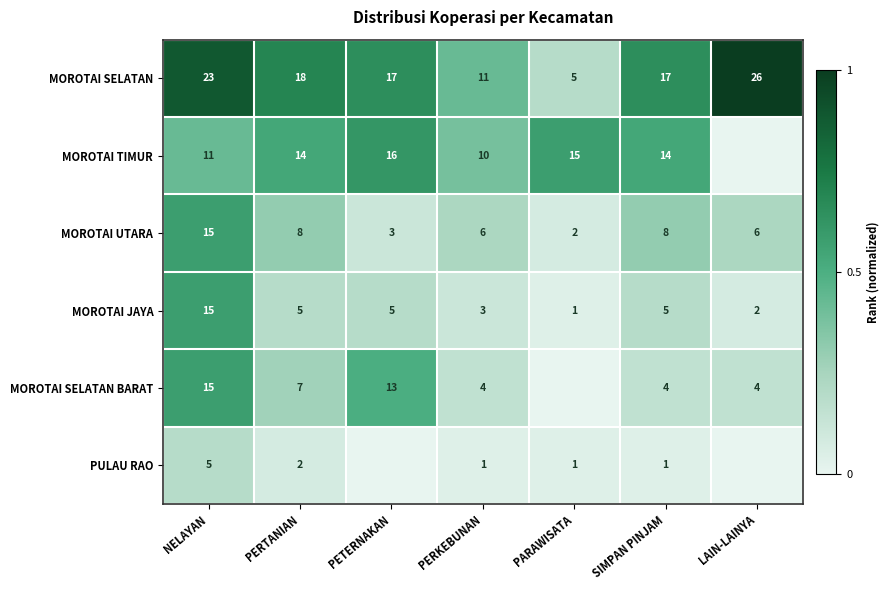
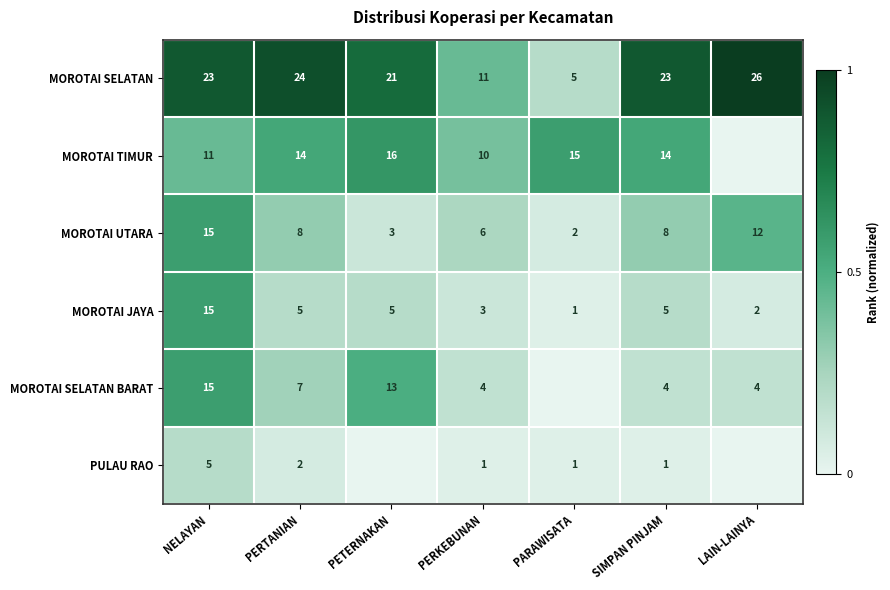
MOROTAI SELATAN, PERTANIAN: 18 -> 24
MOROTAI SELATAN, PETERNAKAN: 17 -> 21
MOROTAI SELATAN, SIMPAN PINJAM: 17 -> 23
MOROTAI UTARA, LAIN-LAINYA: 6 -> 12
